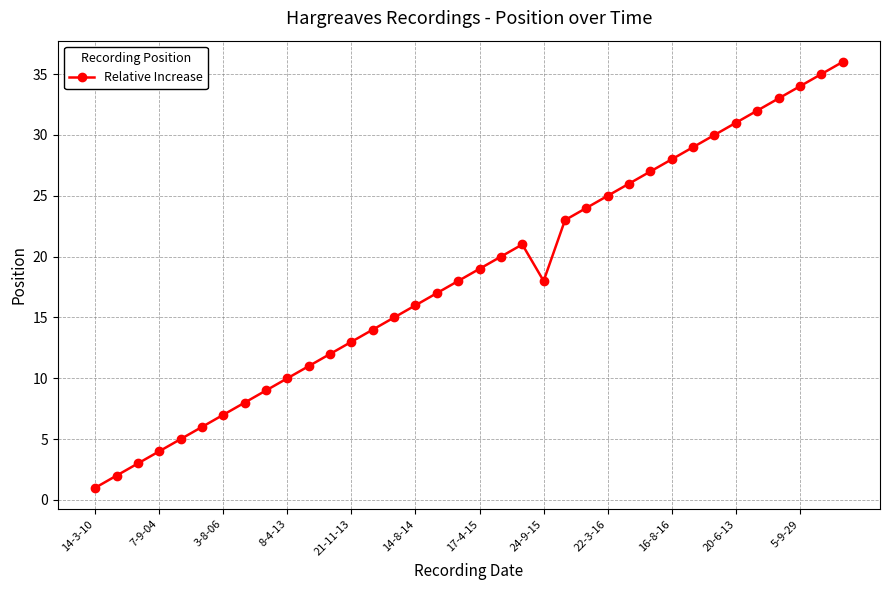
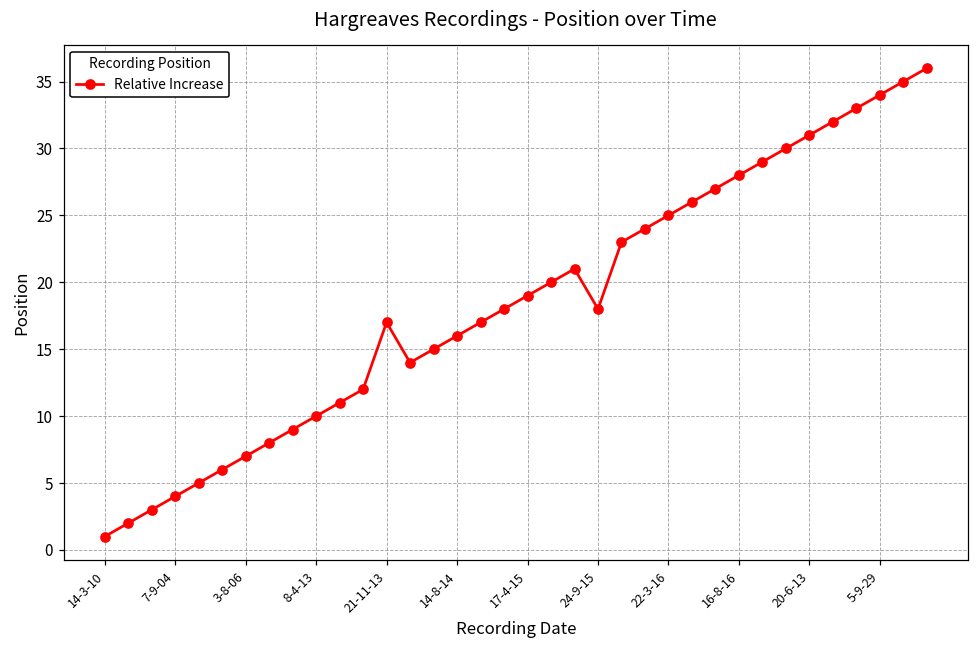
21-11-13: 13 -> 17
